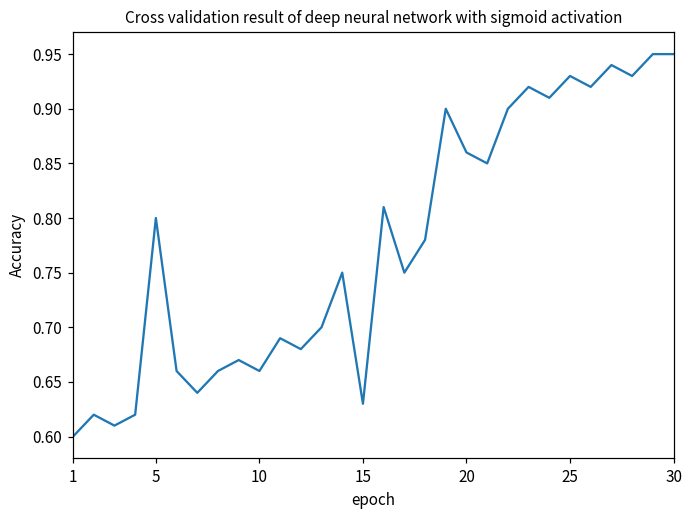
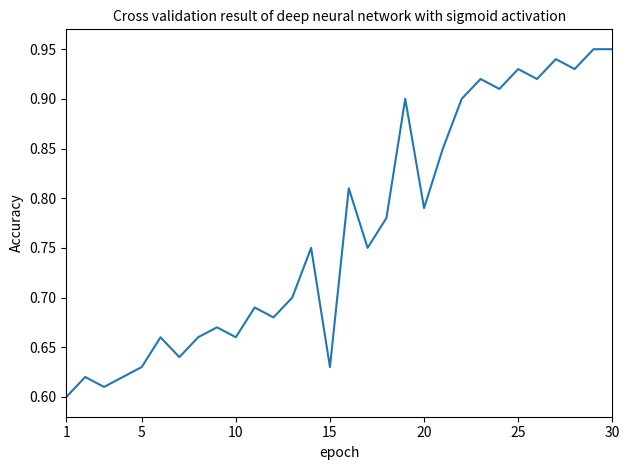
5: 0.80 -> 0.63
20: 0.86 -> 0.79
